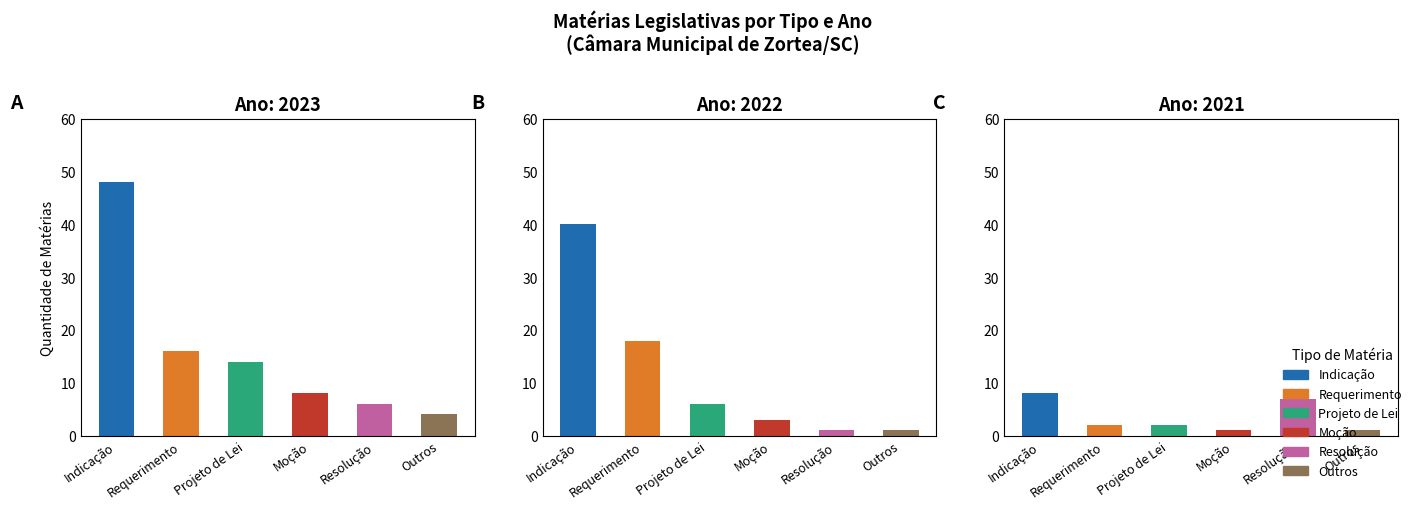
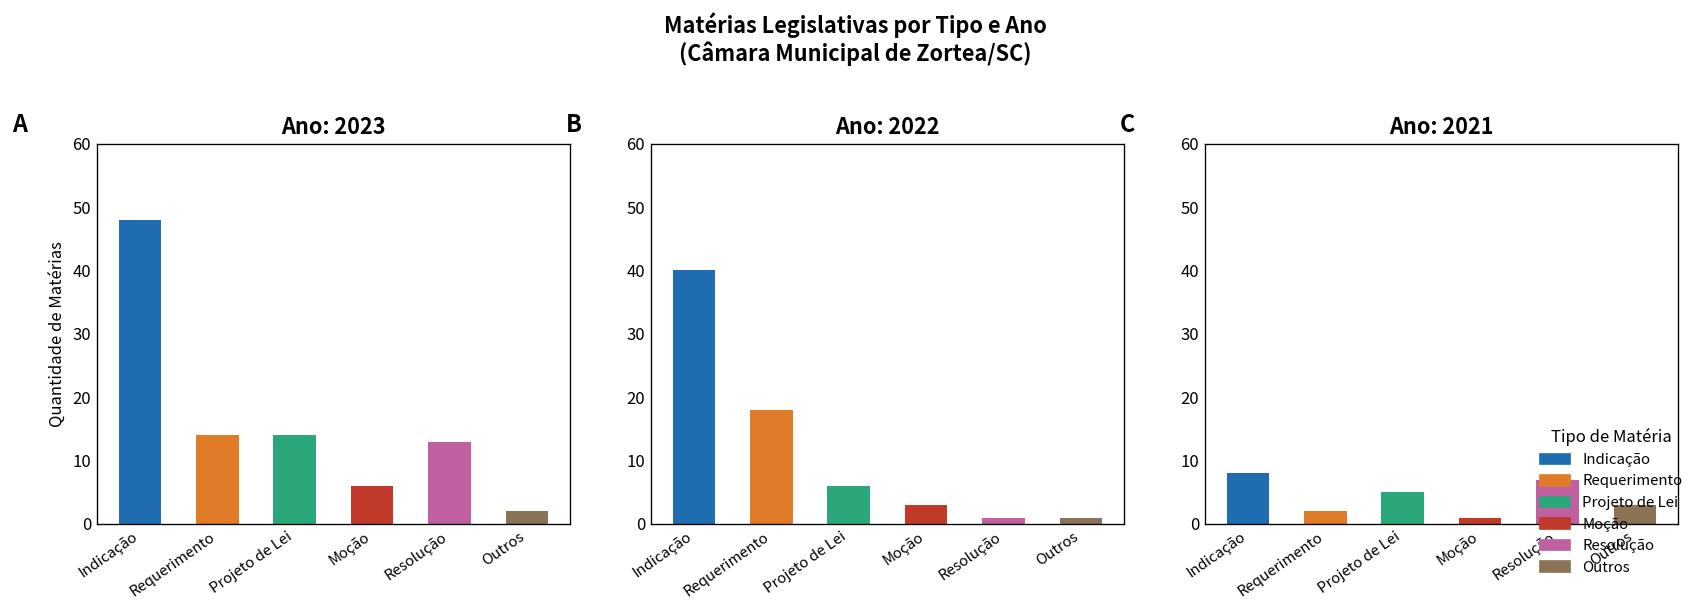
Ano: 2023, Requerimento: 16 -> 14
Ano: 2023, Moção: 8 -> 6
Ano: 2023, Resolução: 6 -> 13
Ano: 2023, Outros: 4 -> 2
Ano: 2021, Projeto de Lei: 2 -> 5
Ano: 2021, Outros: 1 -> 3
